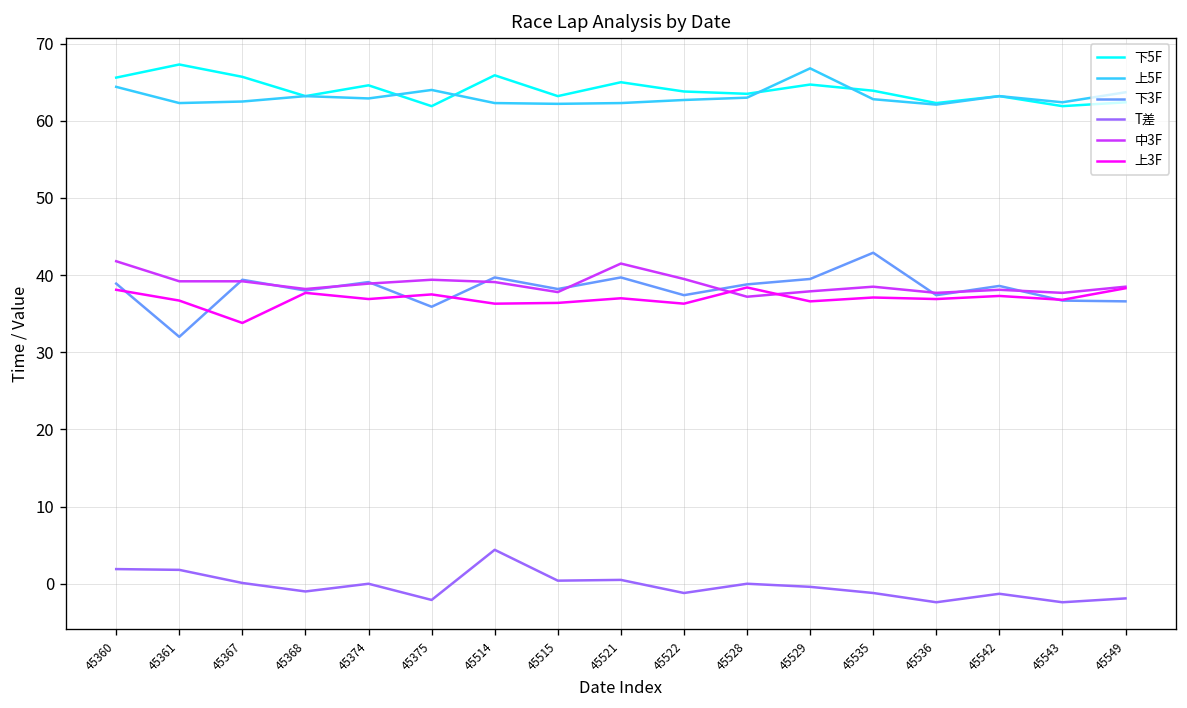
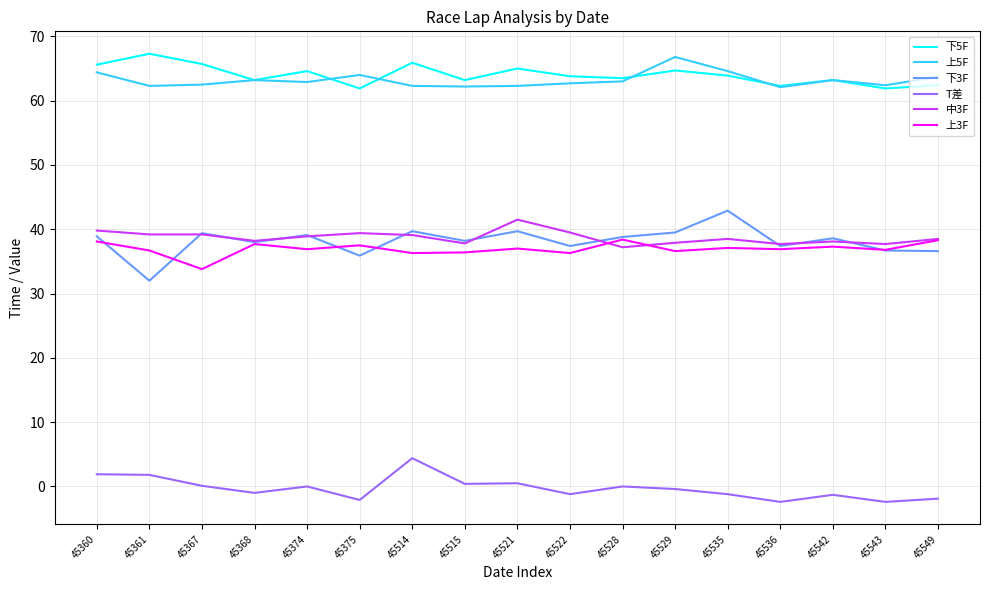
中3F, 45360: 42 -> 40
上5F, 45535: 63 -> 65
